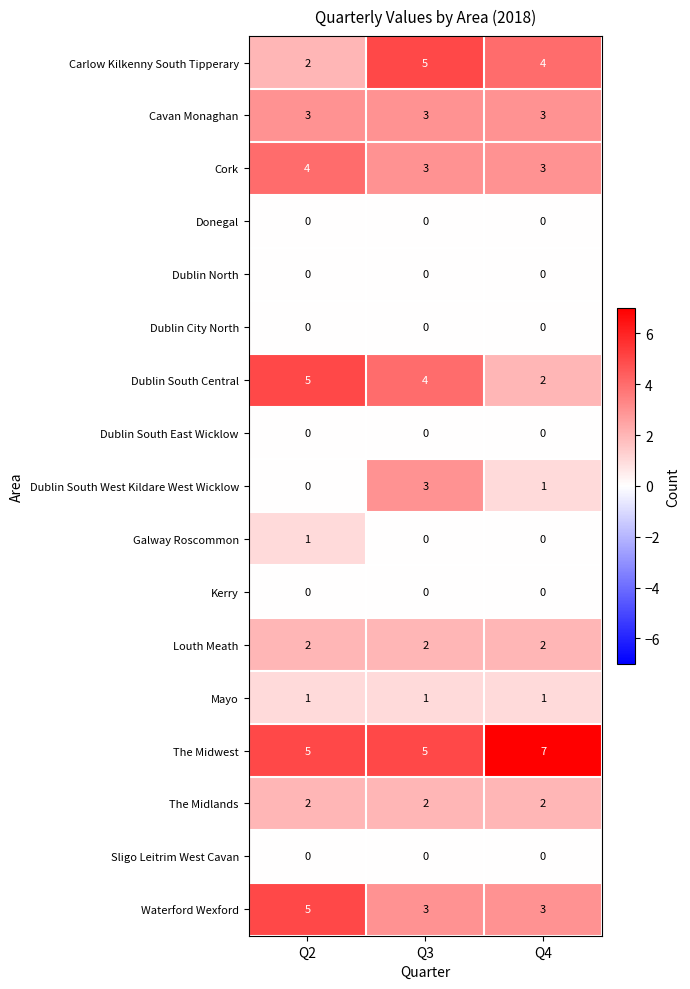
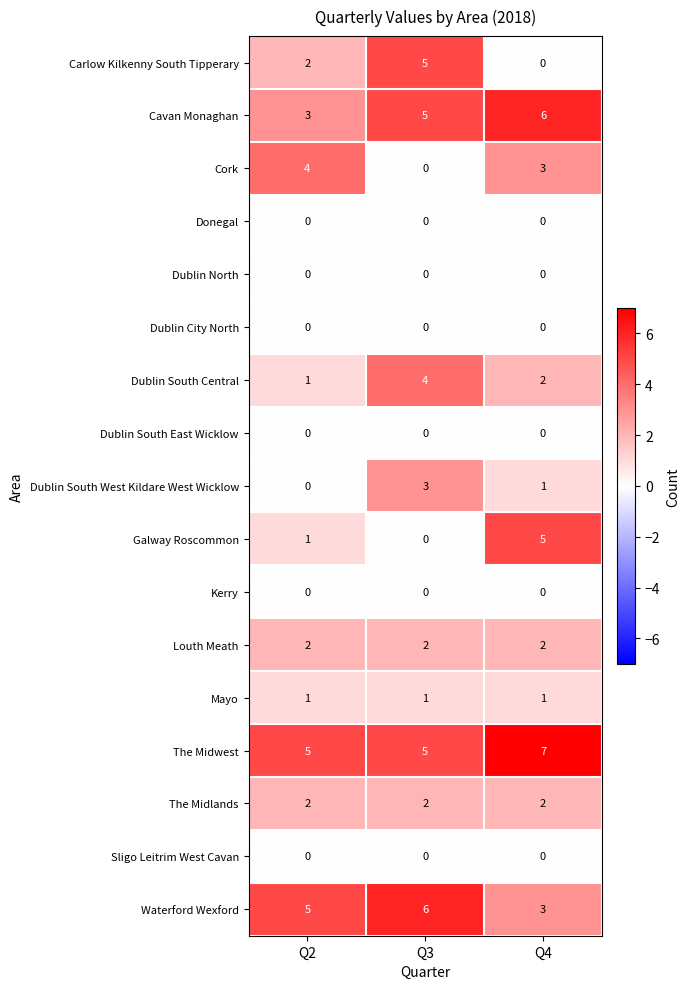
Carlow Kilkenny South Tipperary, Q4: 4 -> 0
Cavan Monaghan, Q3: 3 -> 5
Cavan Monaghan, Q4: 3 -> 6
Cork, Q3: 3 -> 0
Dublin South Central, Q2: 5 -> 1
Galway Roscommon, Q4: 0 -> 5
Waterford Wexford, Q3: 3 -> 6
